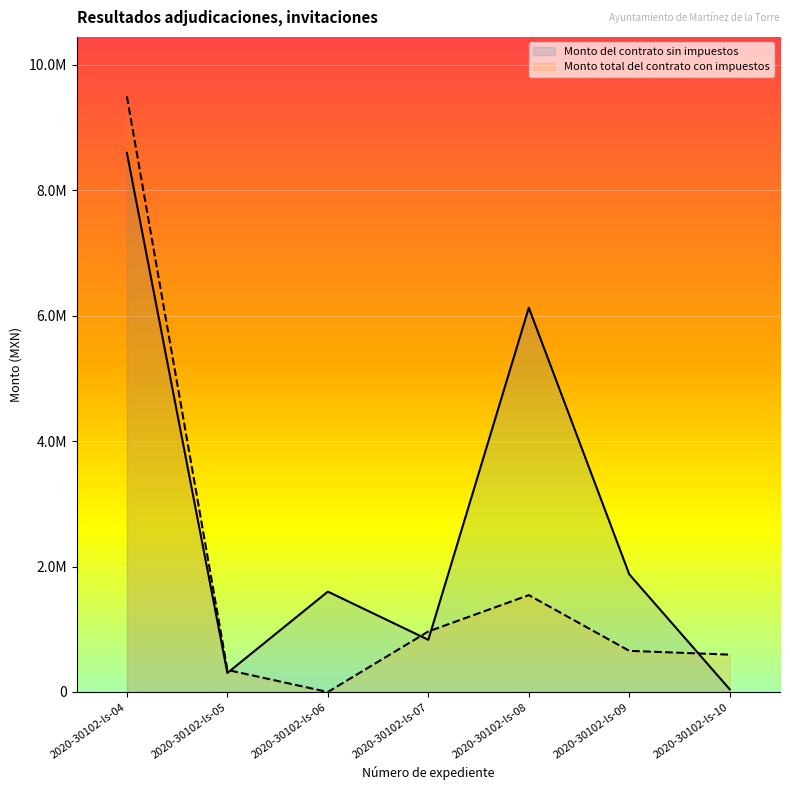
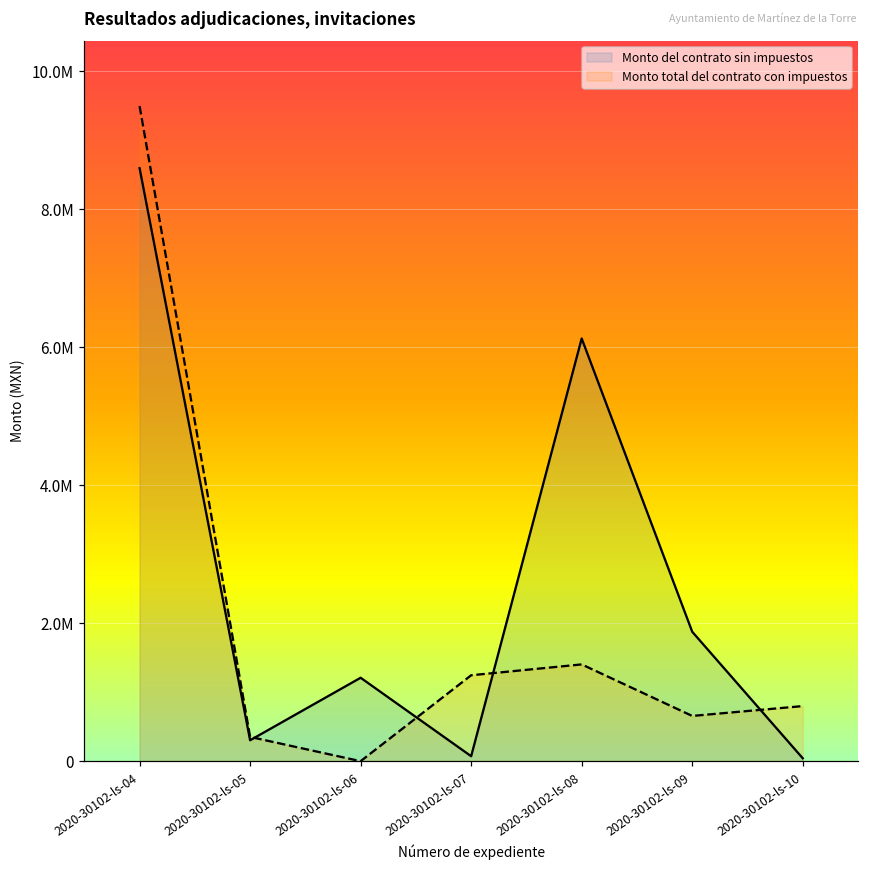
Monto del contrato sin impuestos, 2020-30102-ls-06: 1600000 -> 1200000
Monto del contrato sin impuestos, 2020-30102-ls-07: 800000 -> 100000
Monto total del contrato con impuestos, 2020-30102-ls-07: 1000000 -> 1200000
Monto total del contrato con impuestos, 2020-30102-ls-08: 1500000 -> 1400000
Monto total del contrato con impuestos, 2020-30102-ls-10: 600000 -> 800000
